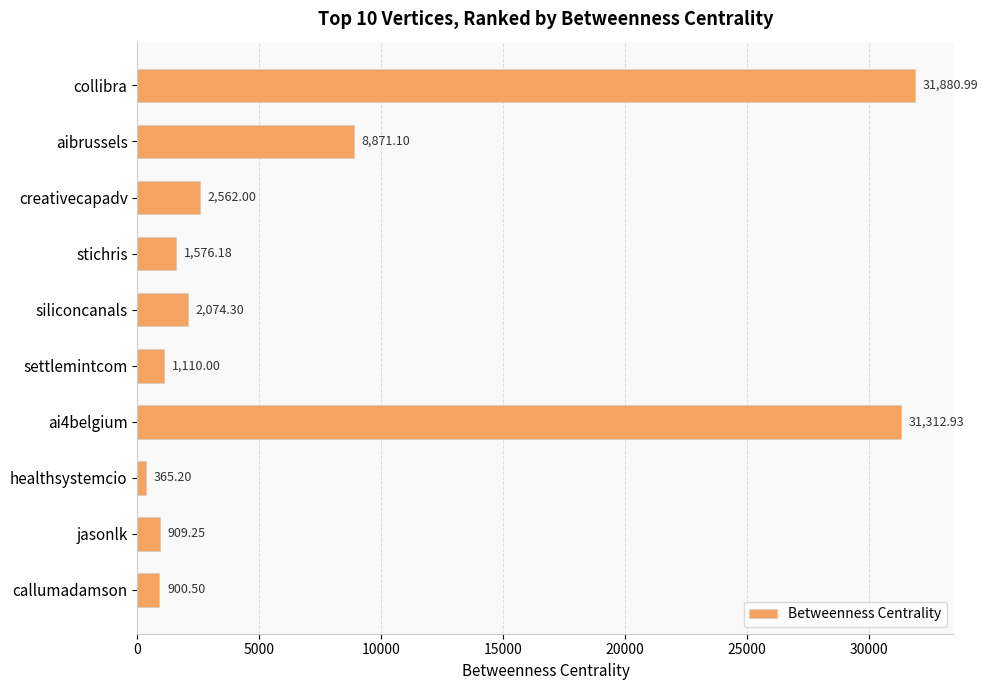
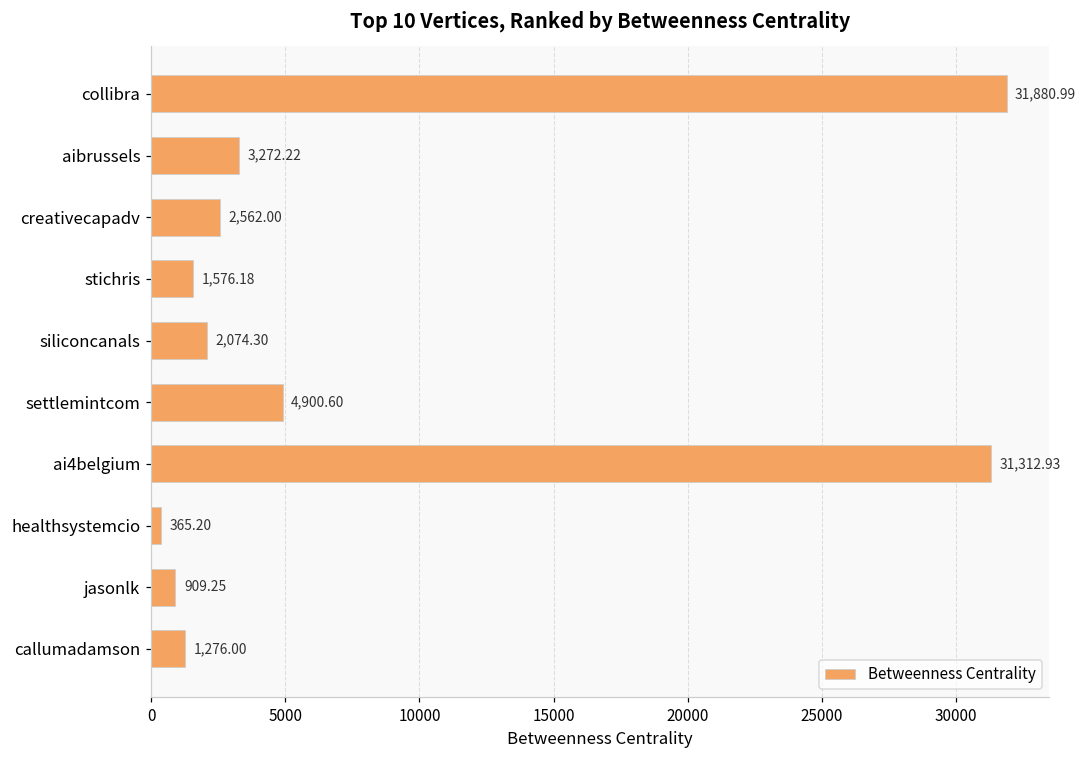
aibrussels: 8,871.10 -> 3,272.22
settlemintcom: 1,110.00 -> 4,900.60
callumadamson: 900.50 -> 1,276.00
